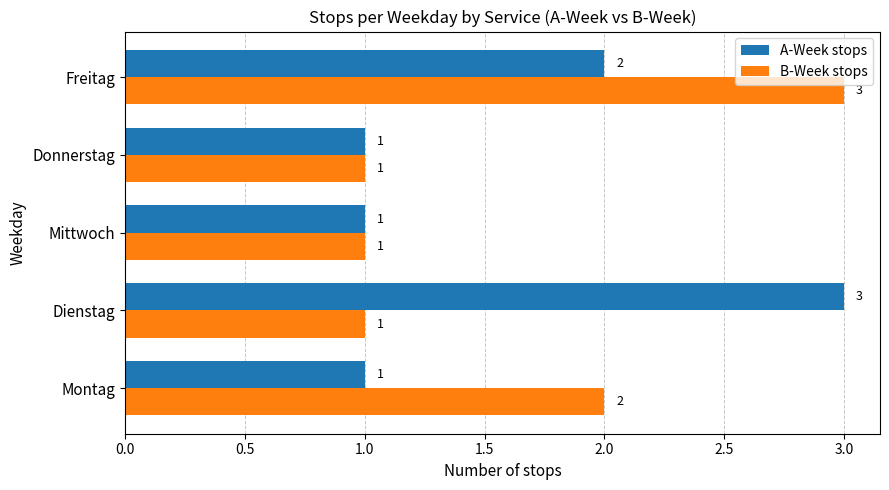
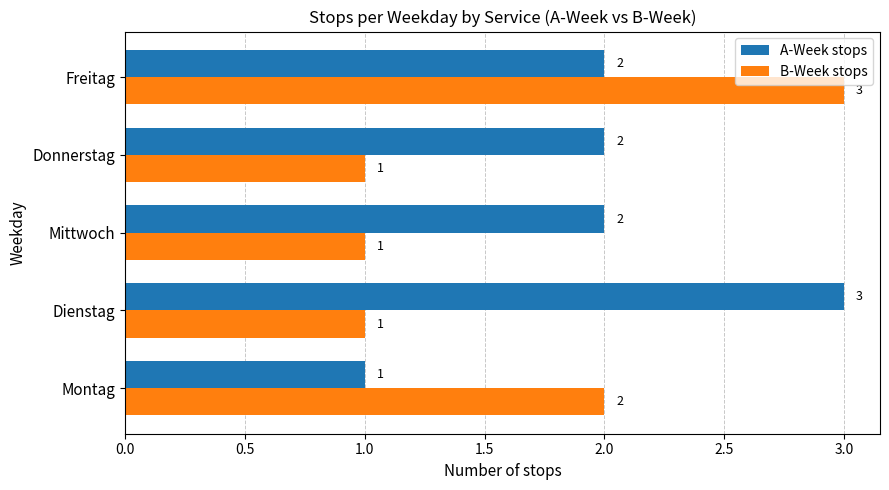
A-Week stops, Donnerstag: 1 -> 2
A-Week stops, Mittwoch: 1 -> 2
